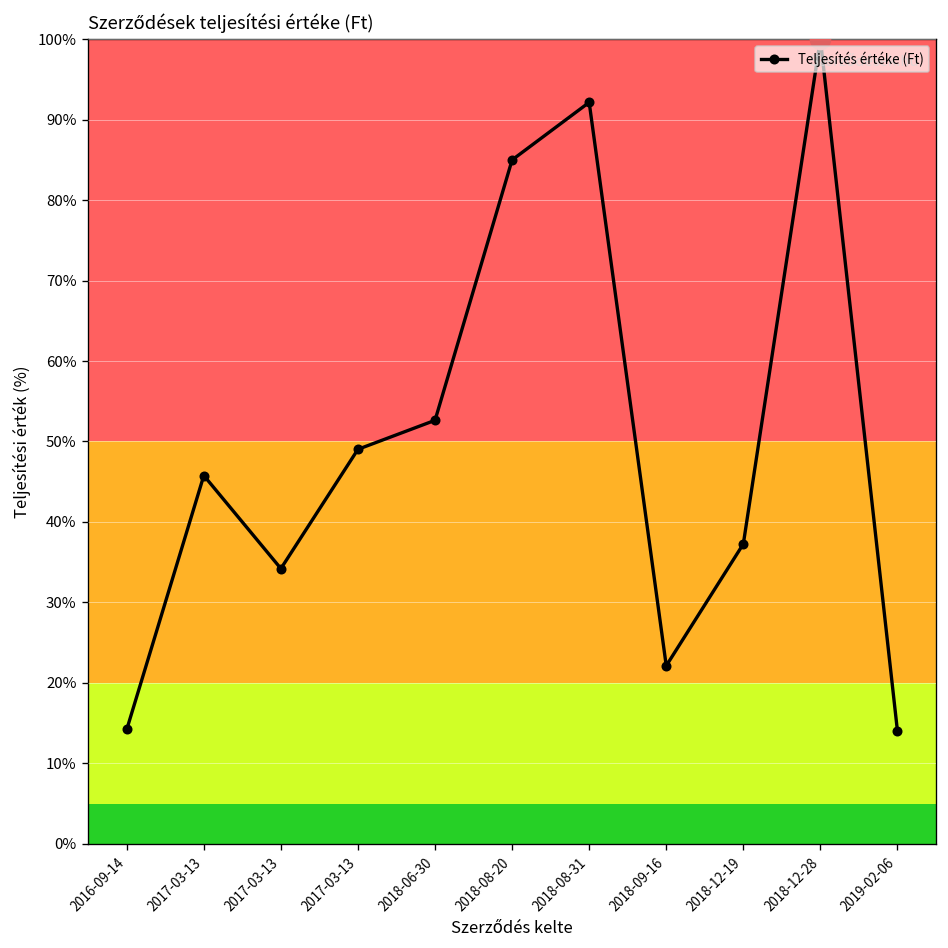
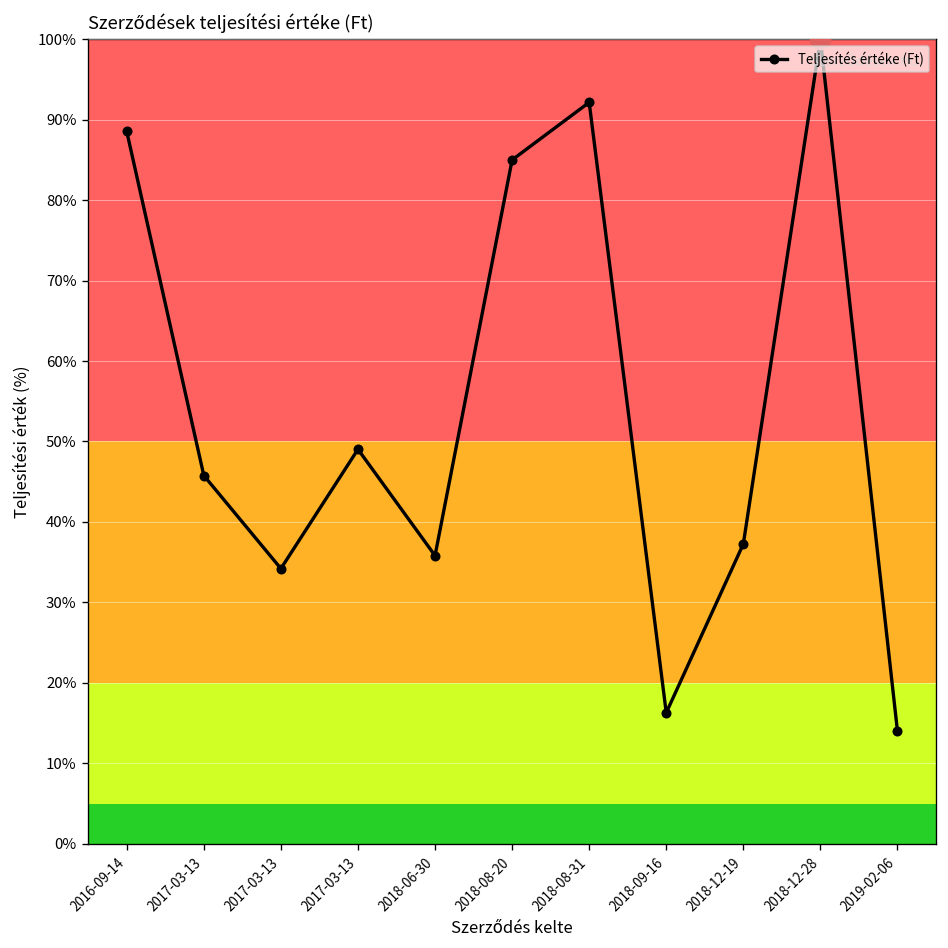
Teljesítés értéke (Ft), 2016-09-14: 14% -> 89%
Teljesítés értéke (Ft), 2018-06-30: 53% -> 36%
Teljesítés értéke (Ft), 2018-09-16: 22% -> 16%
